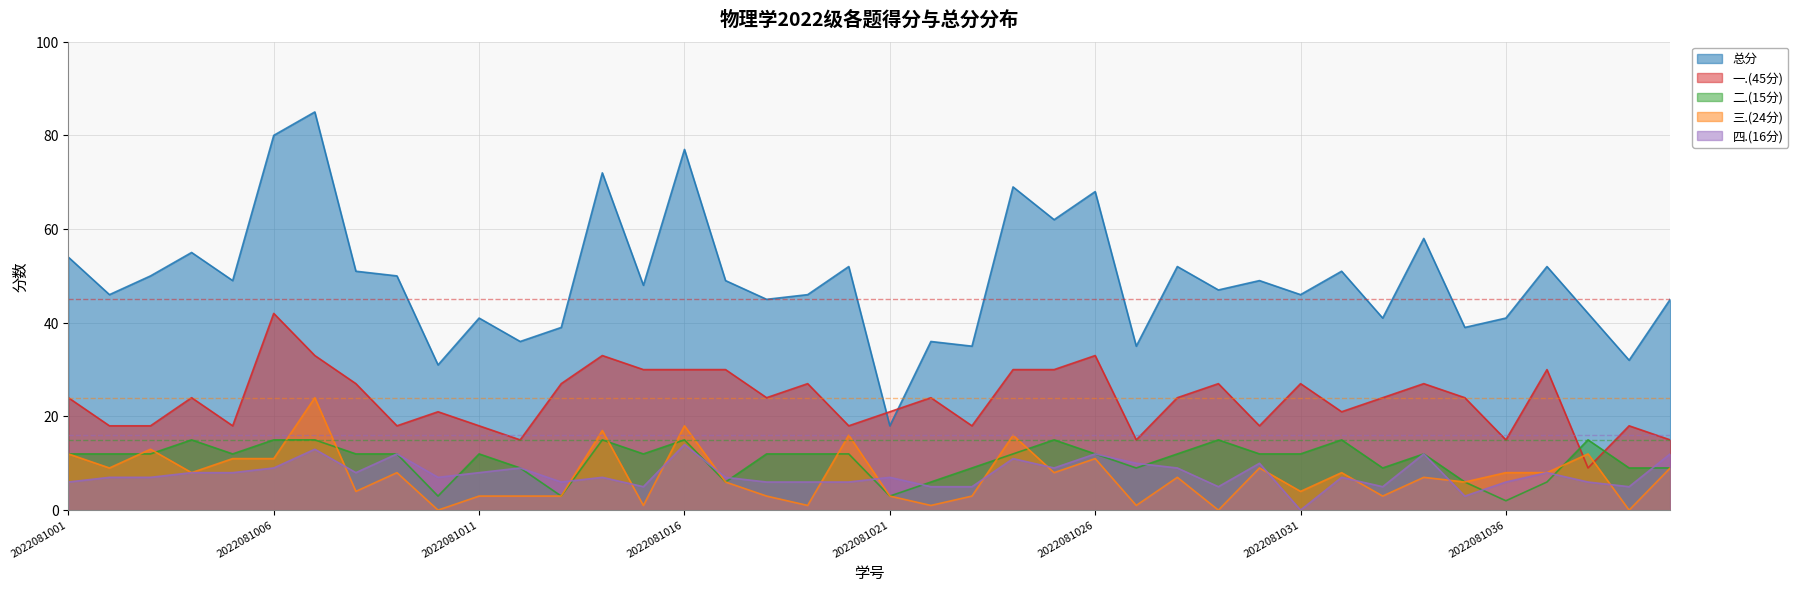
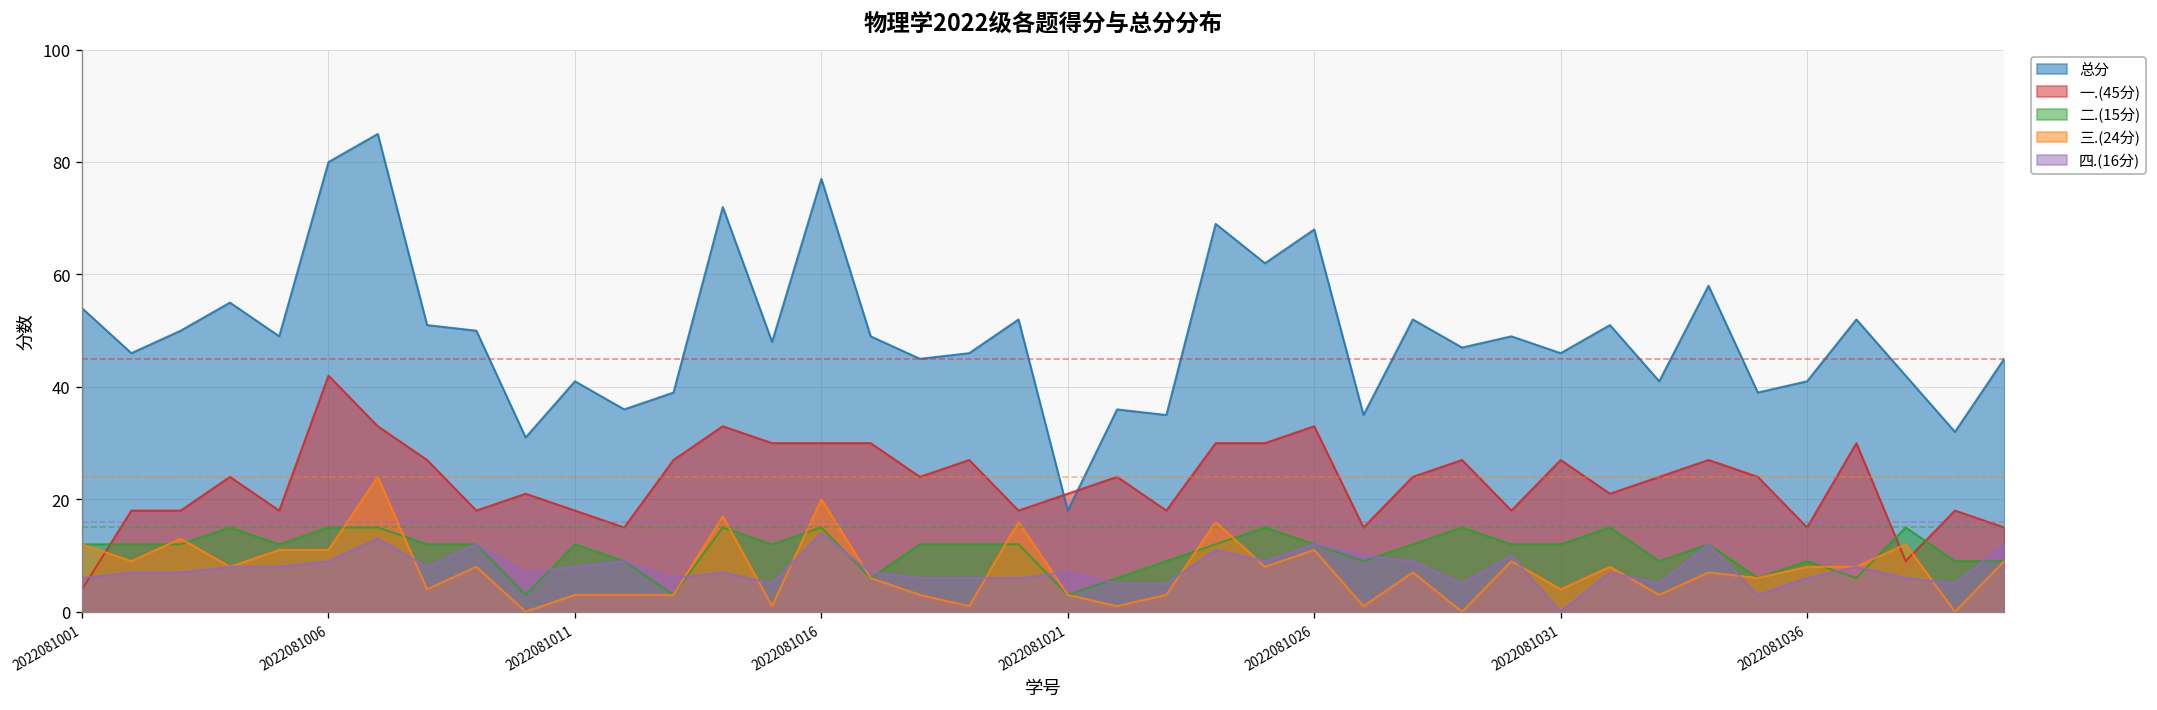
一.(45分), 2022081001: 24 -> 4
三.(24分), 2022081016: 18 -> 20
二.(15分), 2022081036: 2 -> 9
